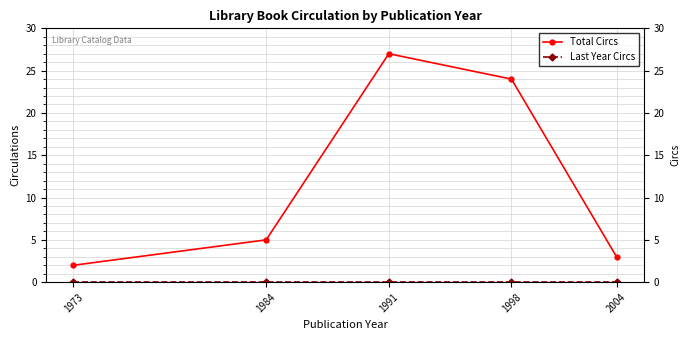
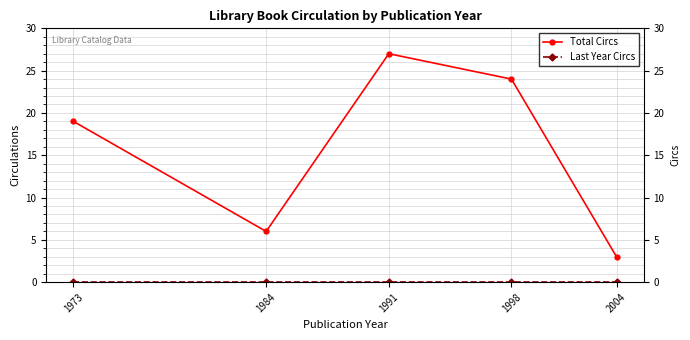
Total Circs, 1973: 2 -> 19
Total Circs, 1984: 5 -> 6
